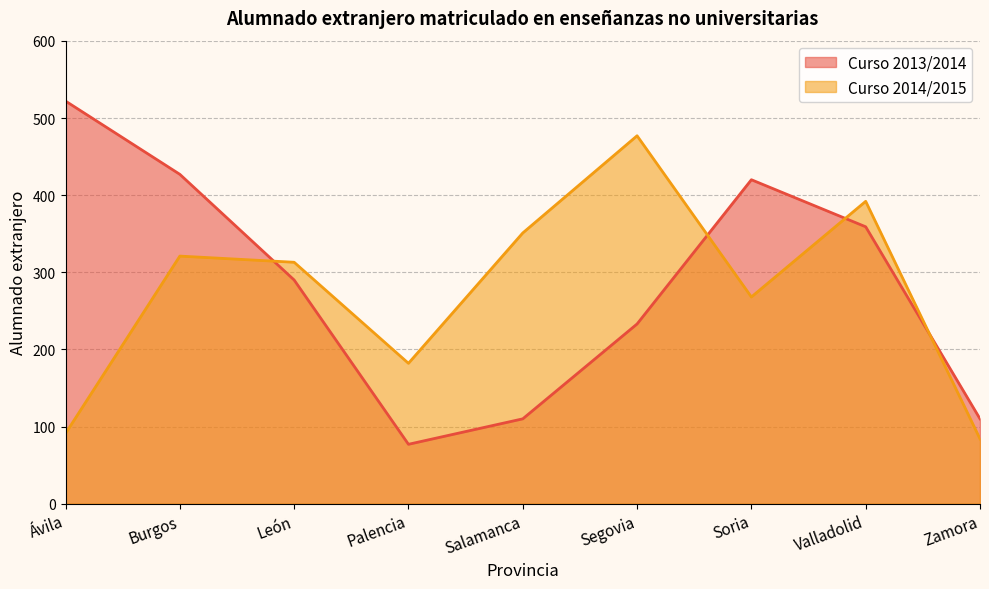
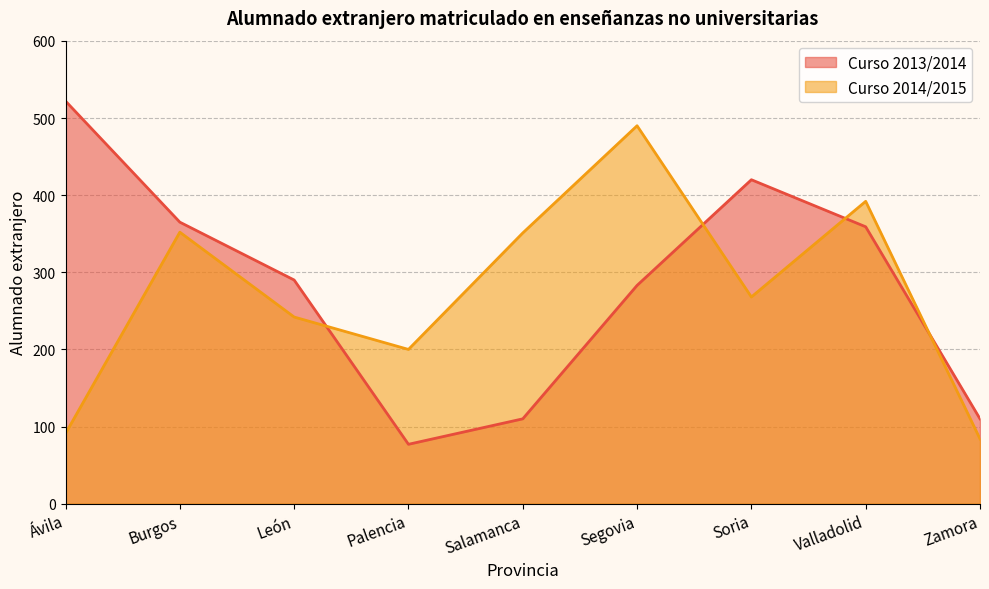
Curso 2013/2014, Burgos: 430 -> 370
Curso 2014/2015, Burgos: 320 -> 350
Curso 2014/2015, León: 310 -> 240
Curso 2014/2015, Palencia: 180 -> 200
Curso 2013/2014, Segovia: 230 -> 280
Curso 2014/2015, Segovia: 480 -> 490
